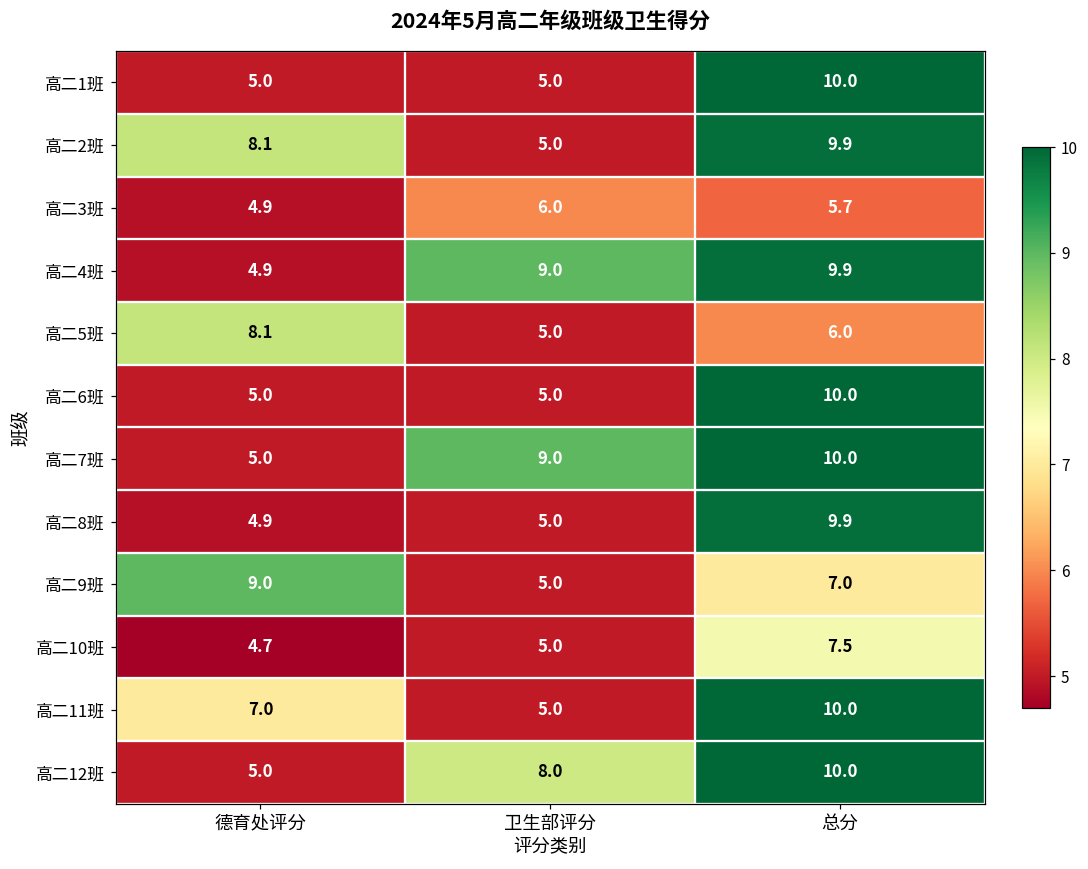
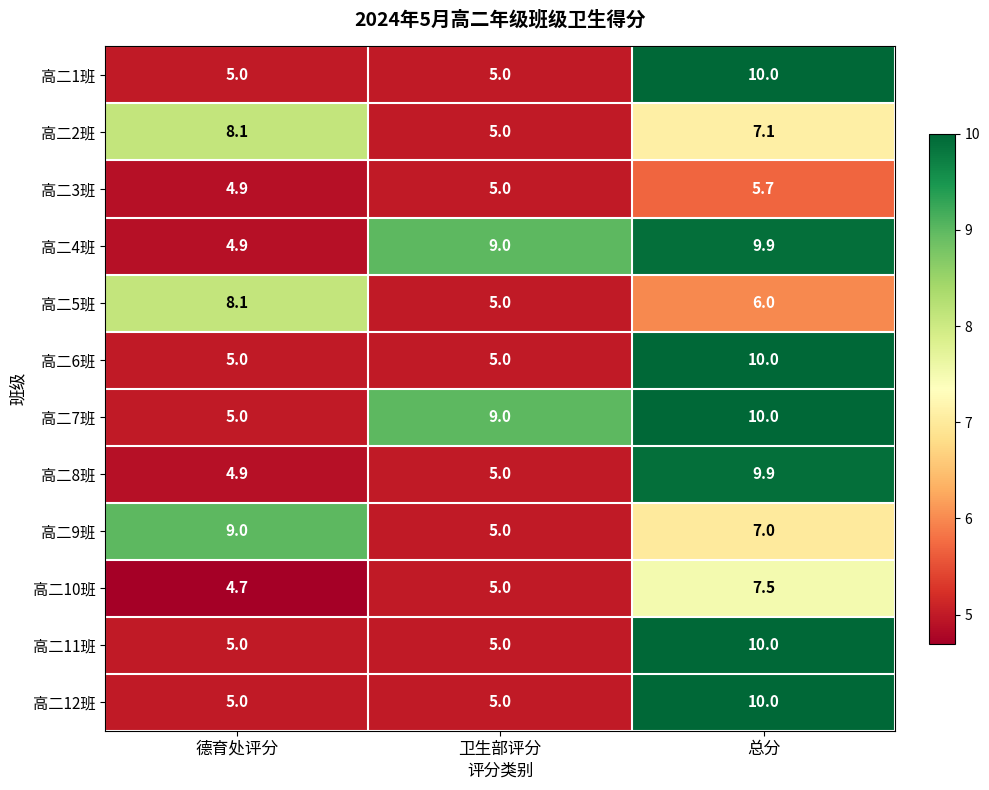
高二2班, 总分: 9.9 -> 7.1
高二3班, 卫生部评分: 6.0 -> 5.0
高二11班, 德育处评分: 7.0 -> 5.0
高二12班, 卫生部评分: 8.0 -> 5.0
